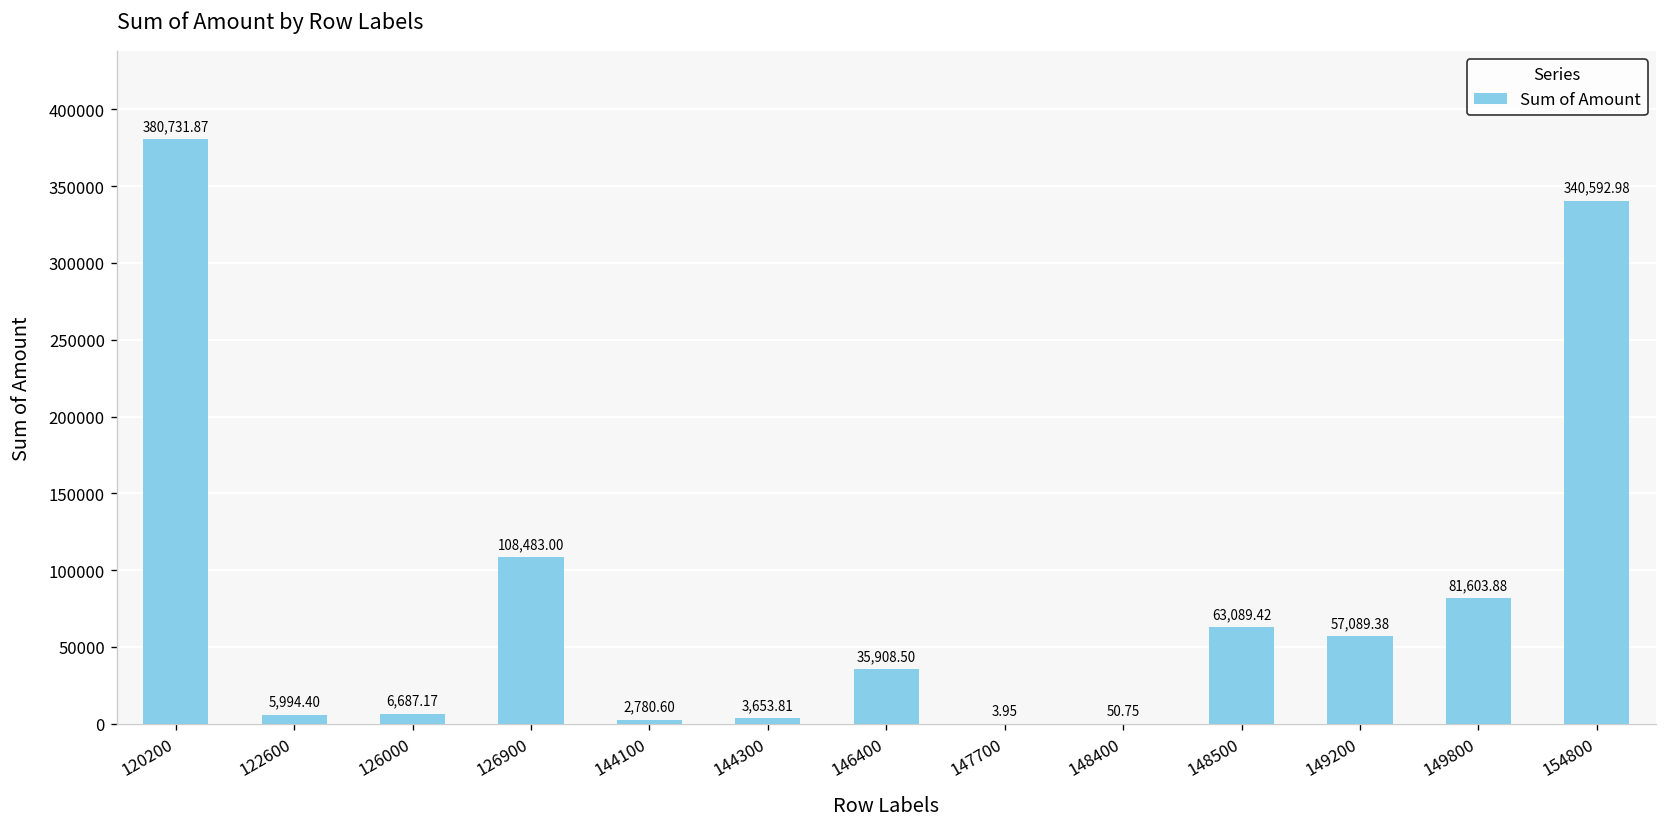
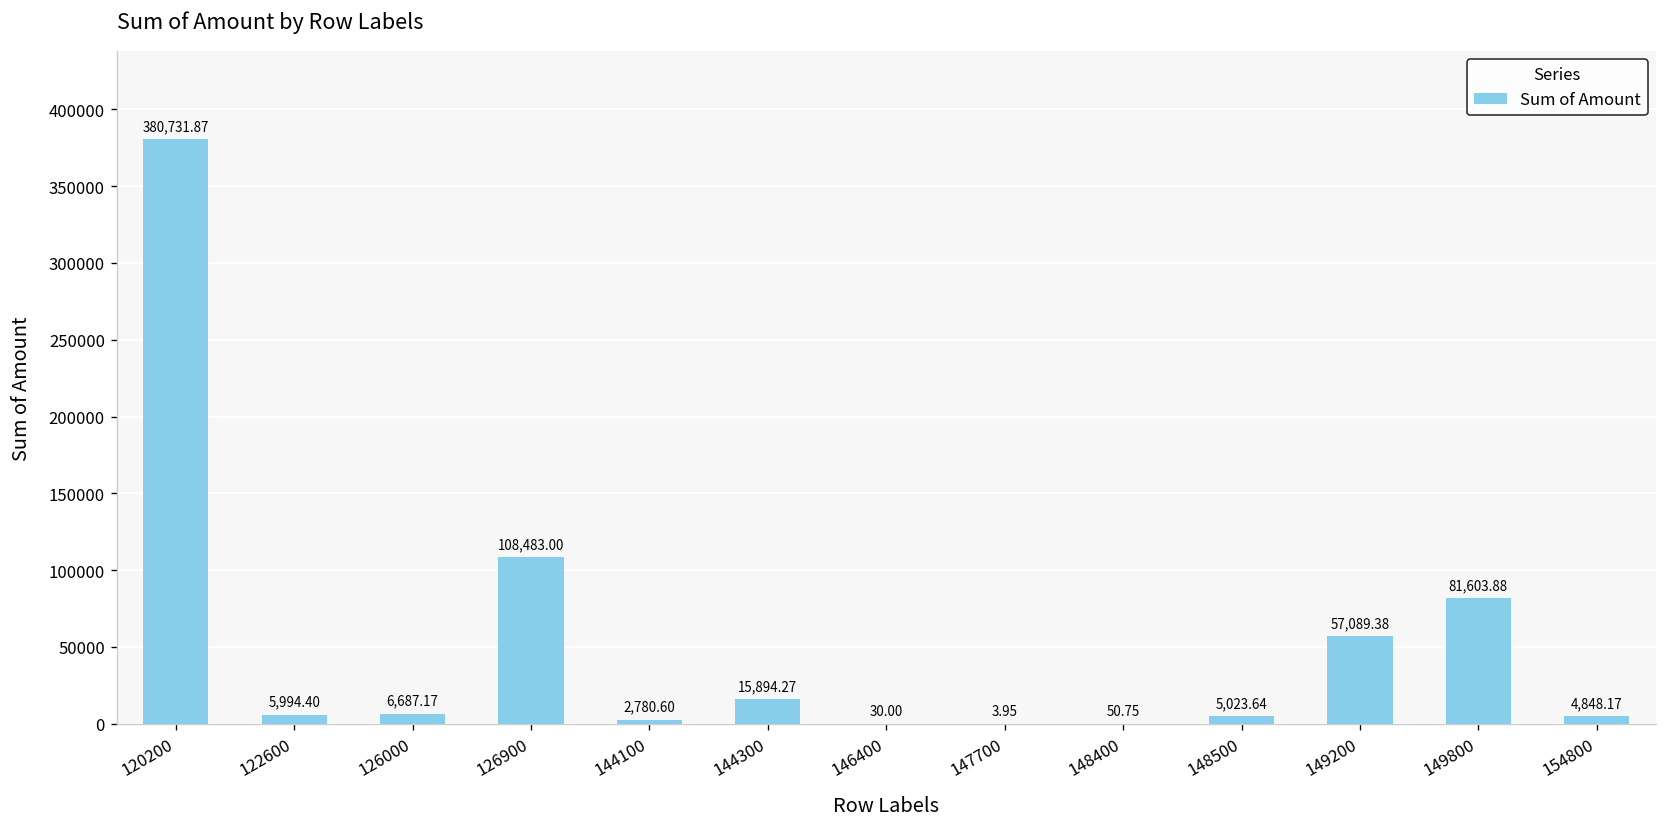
144300: 3,653.81 -> 15,894.27
146400: 35,908.50 -> 30.00
148500: 63,089.42 -> 5,023.64
154800: 340,592.98 -> 4,848.17
